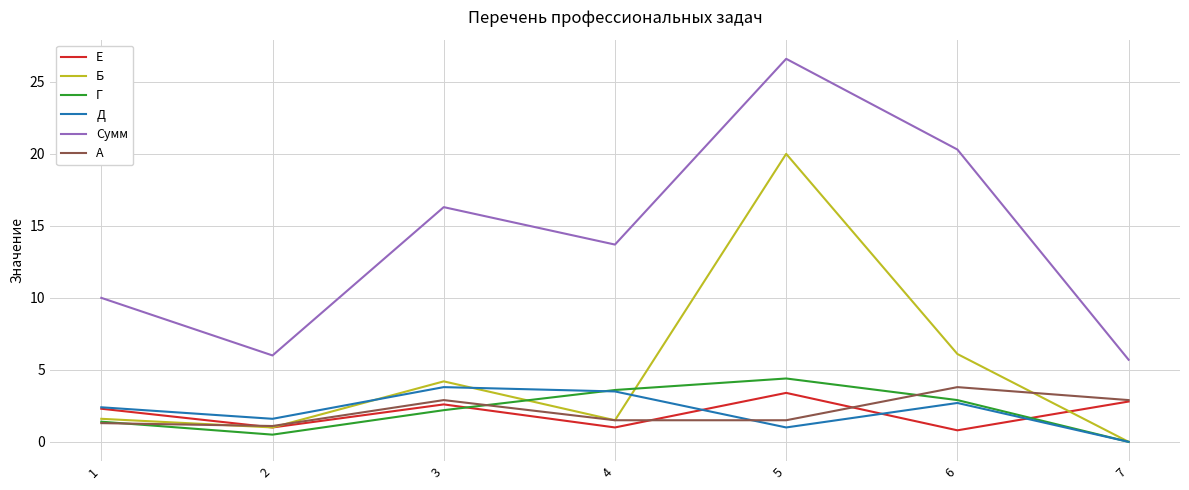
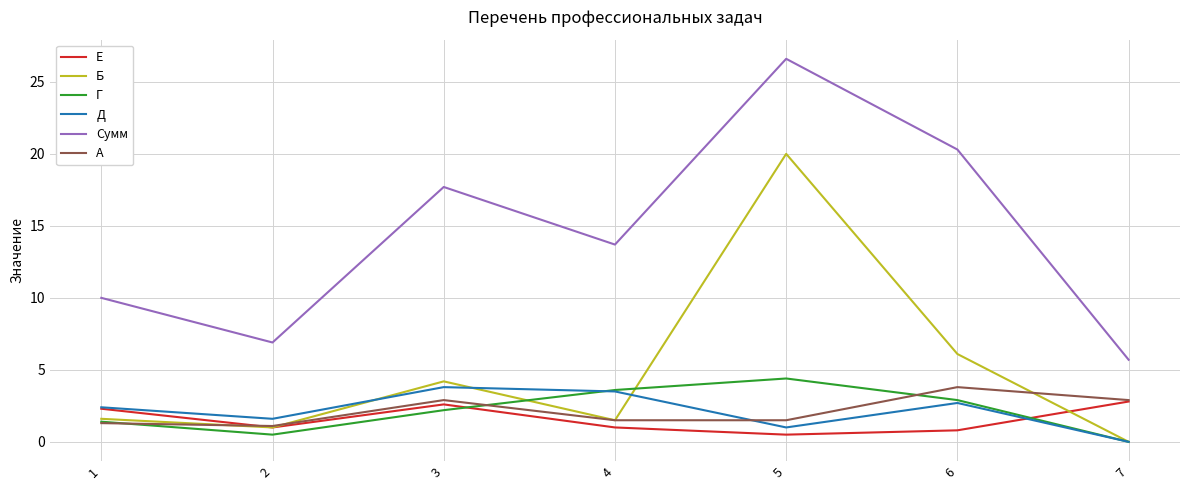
Сумм, 2: 6.0 -> 6.9
Сумм, 3: 16.3 -> 17.7
Е, 5: 3.4 -> 0.5
